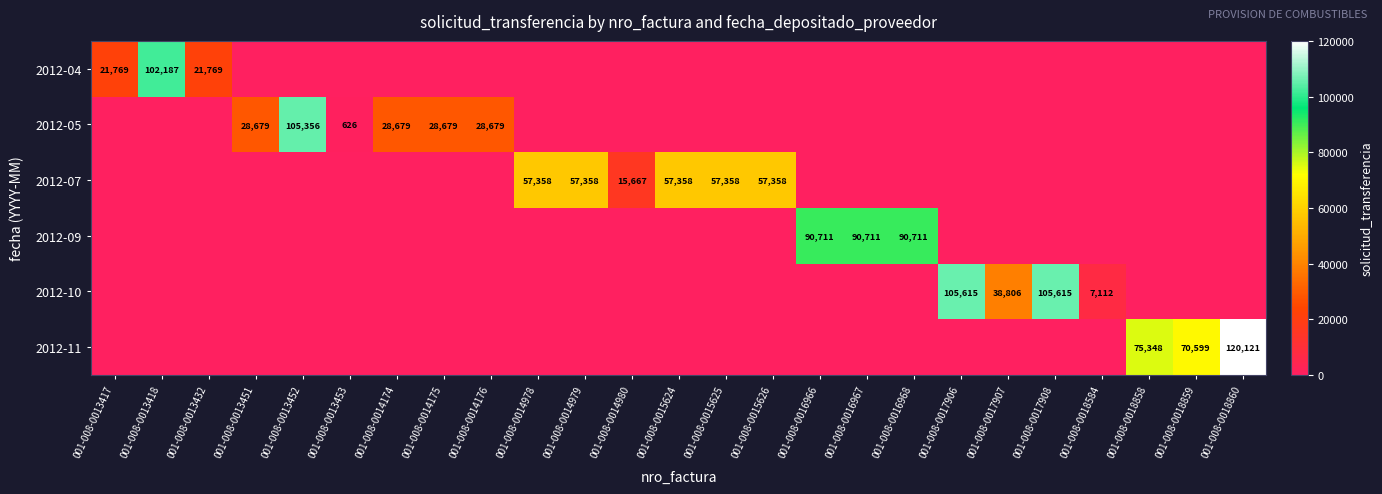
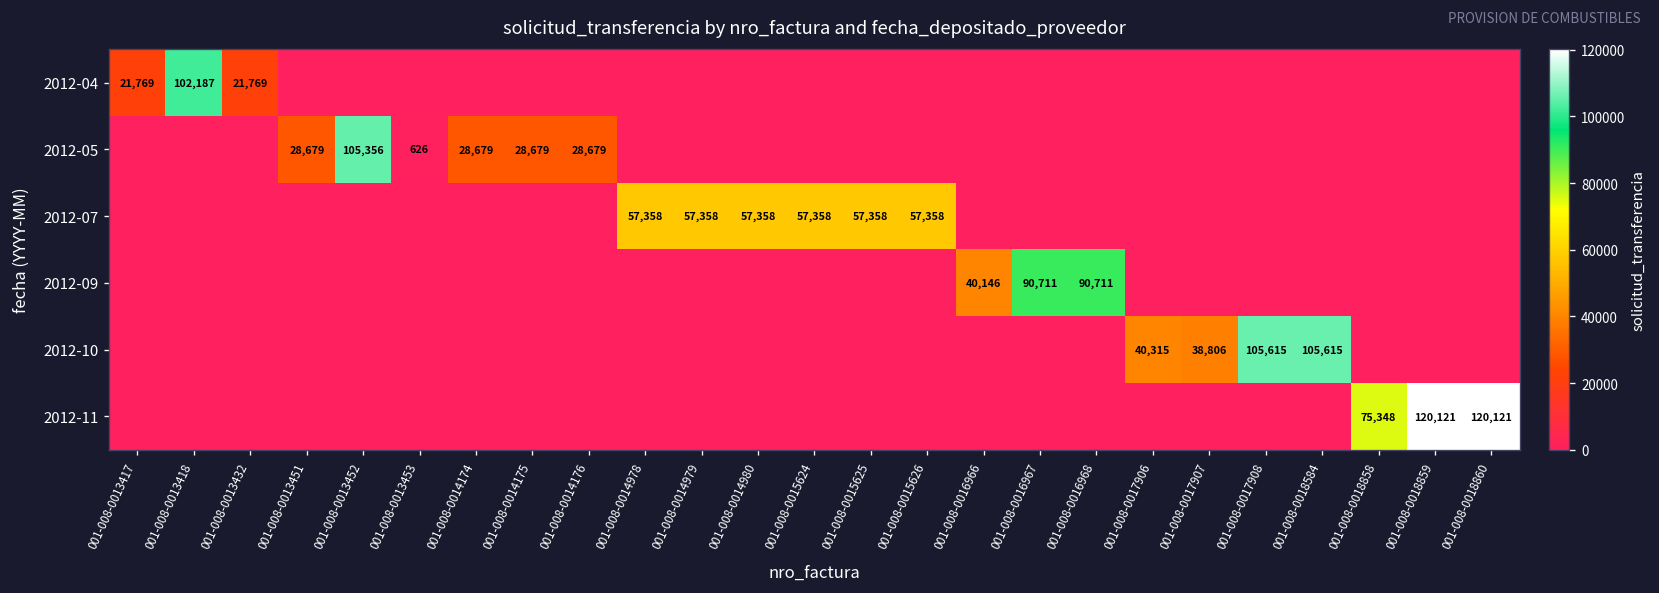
2012-07, 001-008-0014980: 15,667 -> 57,358
2012-09, 001-008-0016966: 90,711 -> 40,146
2012-10, 001-008-0017906: 105,615 -> 40,315
2012-10, 001-008-0018584: 7,112 -> 105,615
2012-11, 001-008-0018859: 70,599 -> 120,121
